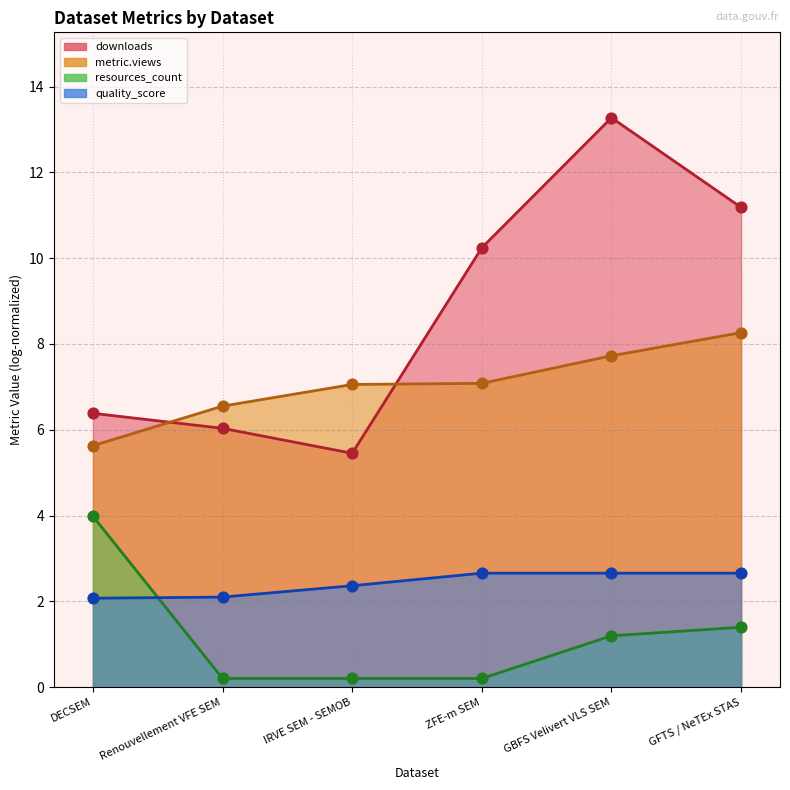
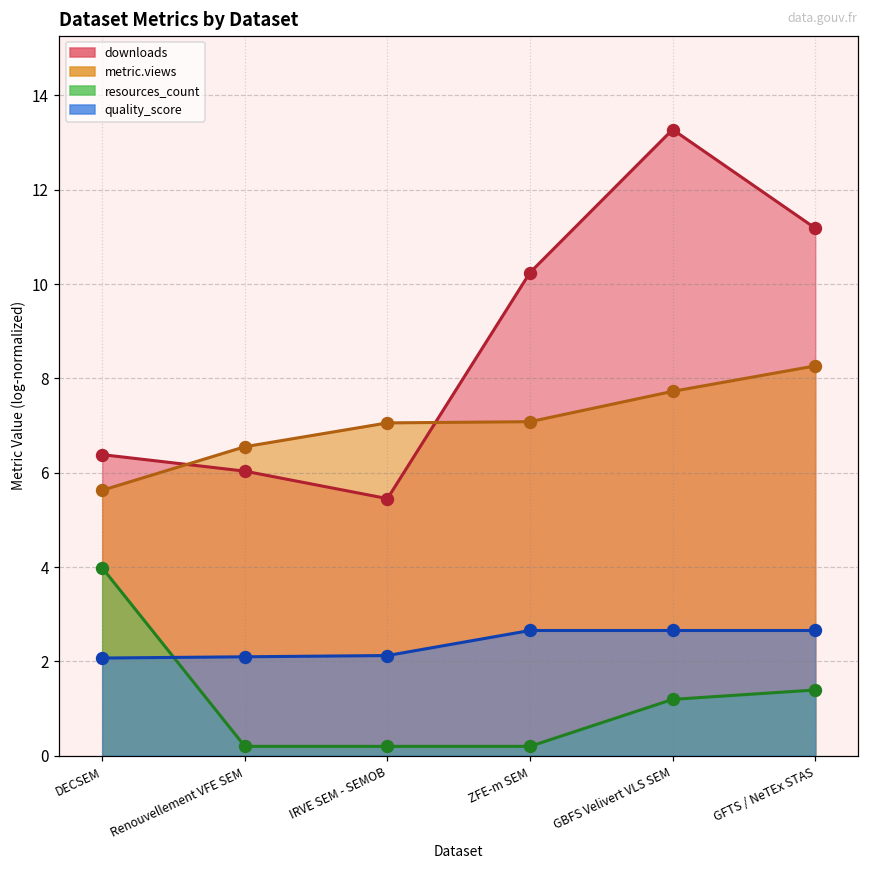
quality_score, IRVE SEM - SEMOB: 2.4 -> 2.1
